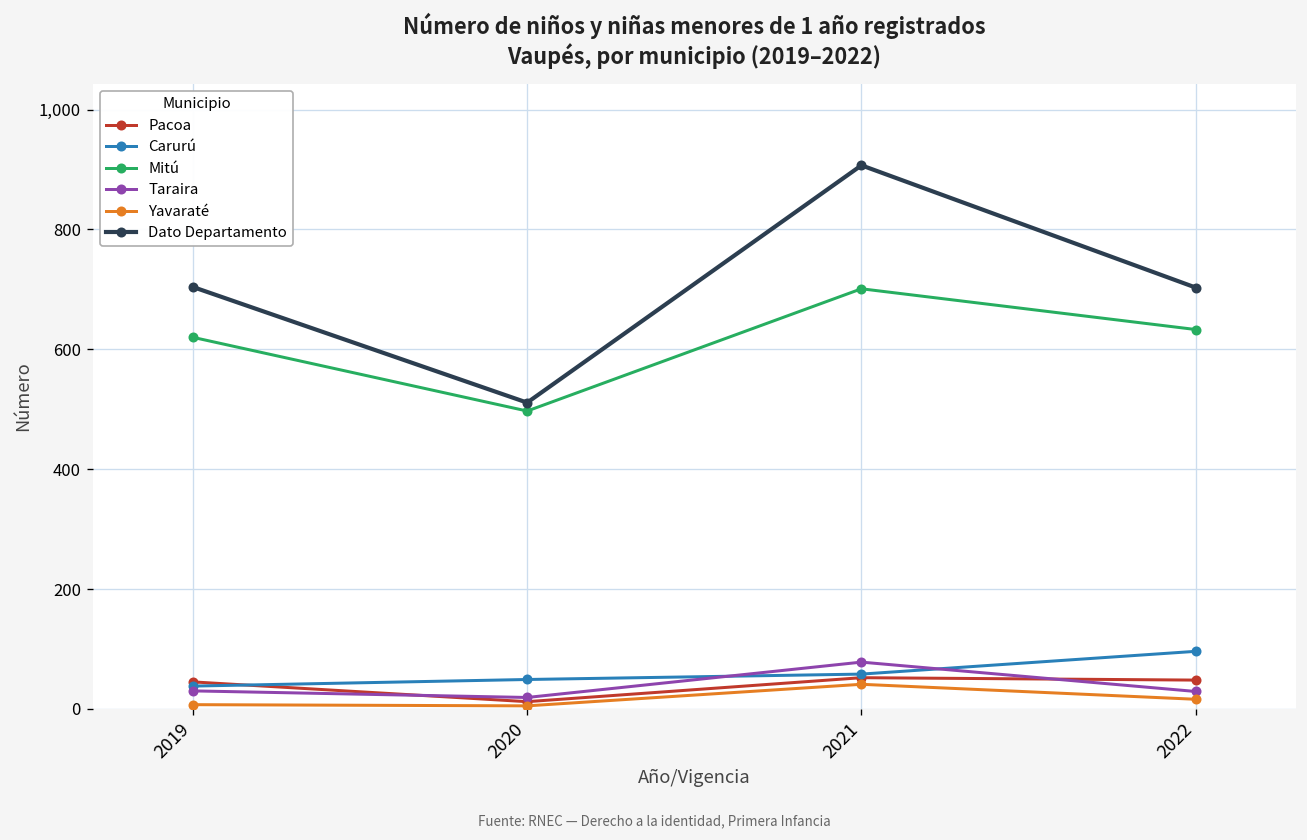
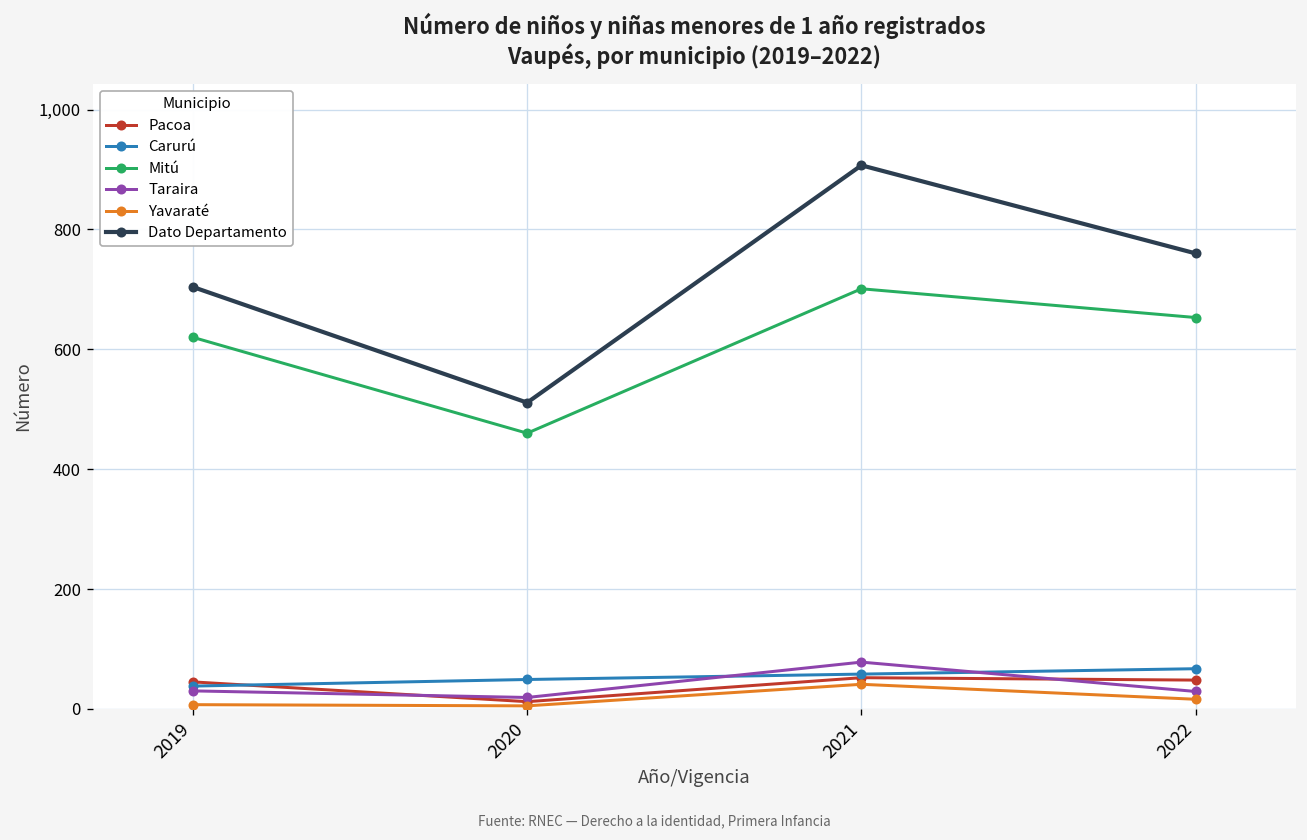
Mitú, 2020: 500 -> 460
Carurú, 2022: 100 -> 70
Mitú, 2022: 630 -> 650
Dato Departamento, 2022: 700 -> 760
